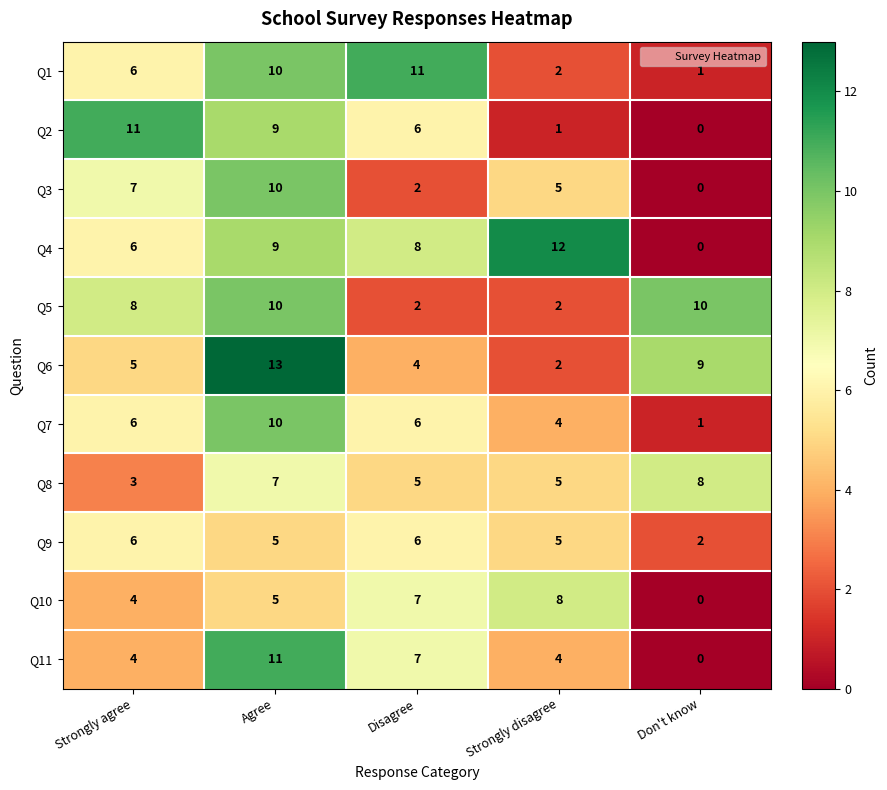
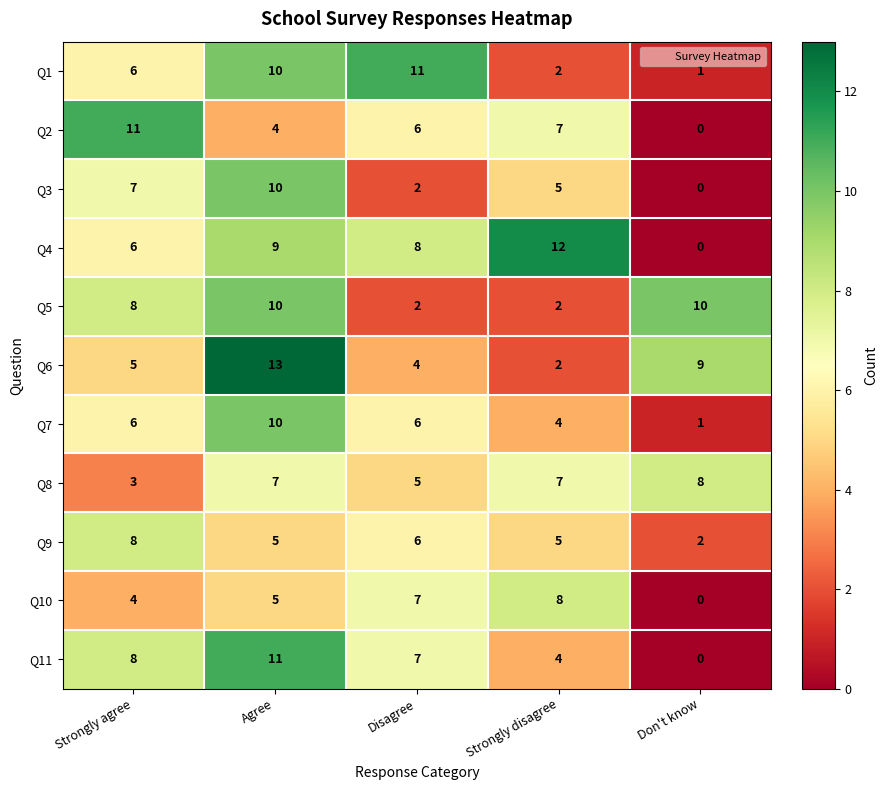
Q2, Agree: 9 -> 4
Q2, Strongly disagree: 1 -> 7
Q8, Strongly disagree: 5 -> 7
Q9, Strongly agree: 6 -> 8
Q11, Strongly agree: 4 -> 8
